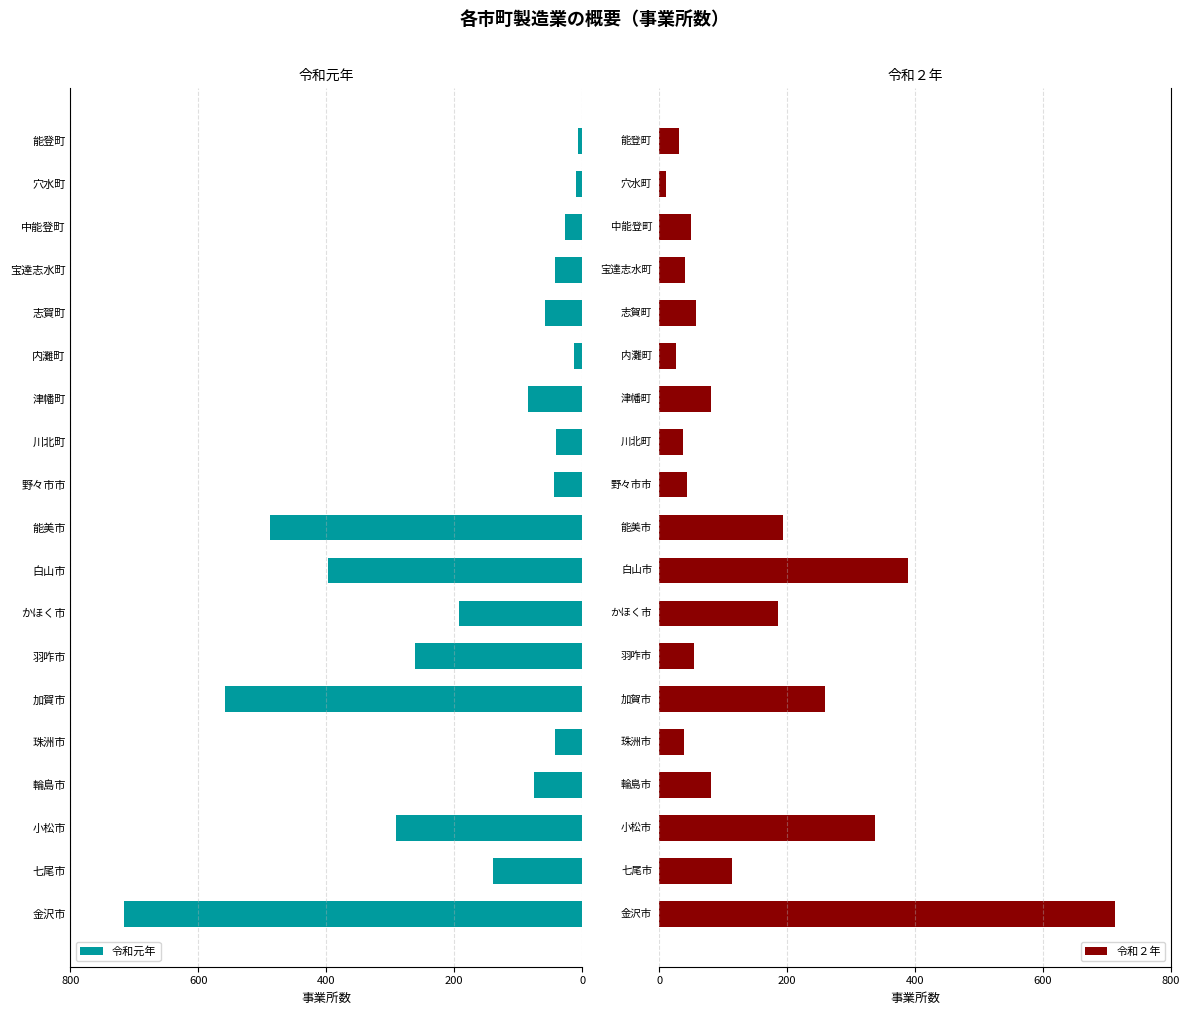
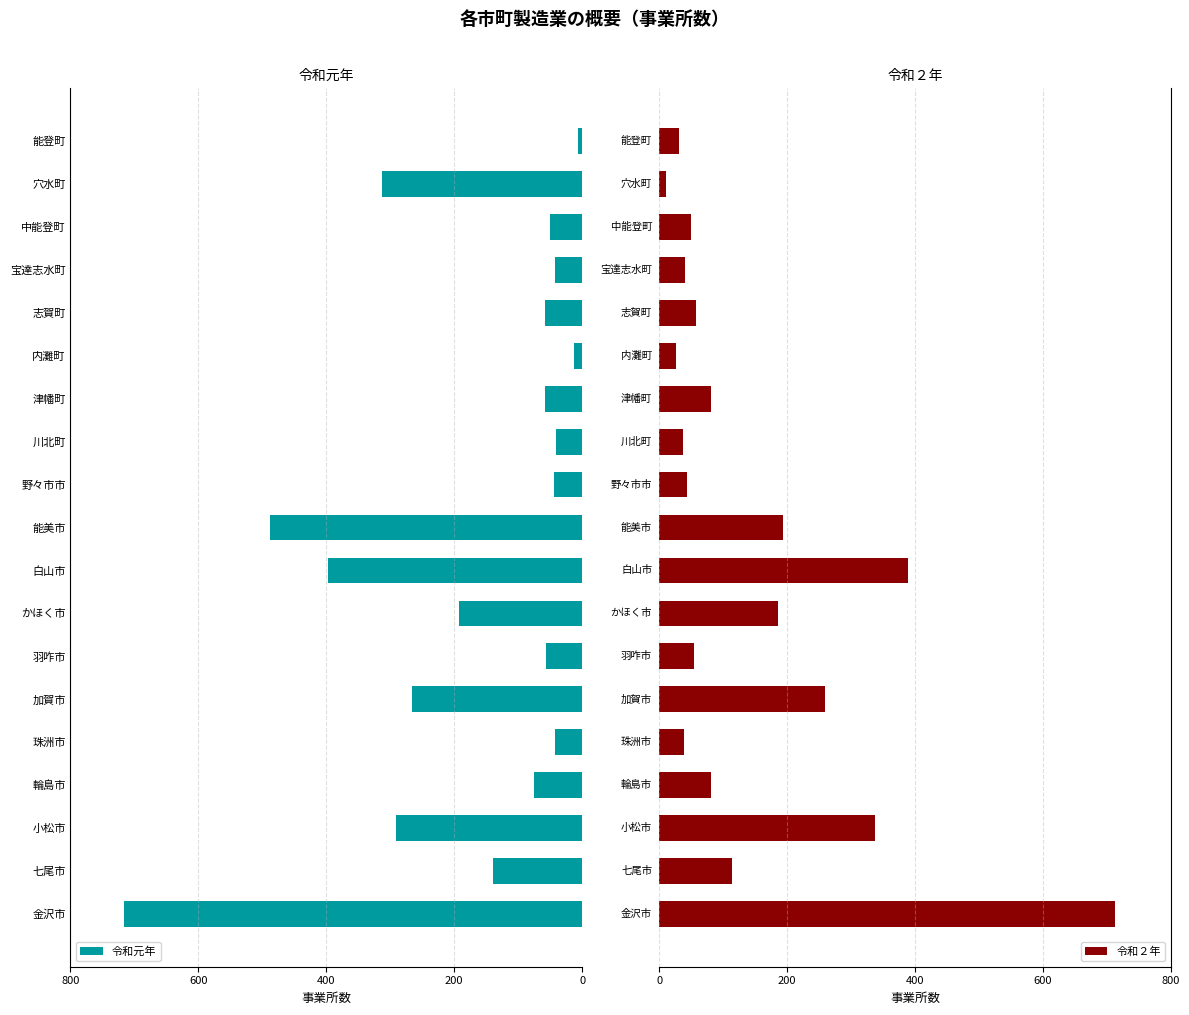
令和元年, 穴水町: 10 -> 310
令和元年, 中能登町: 30 -> 50
令和元年, 津幡町: 80 -> 60
令和元年, 羽咋市: 260 -> 60
令和元年, 加賀市: 560 -> 270
